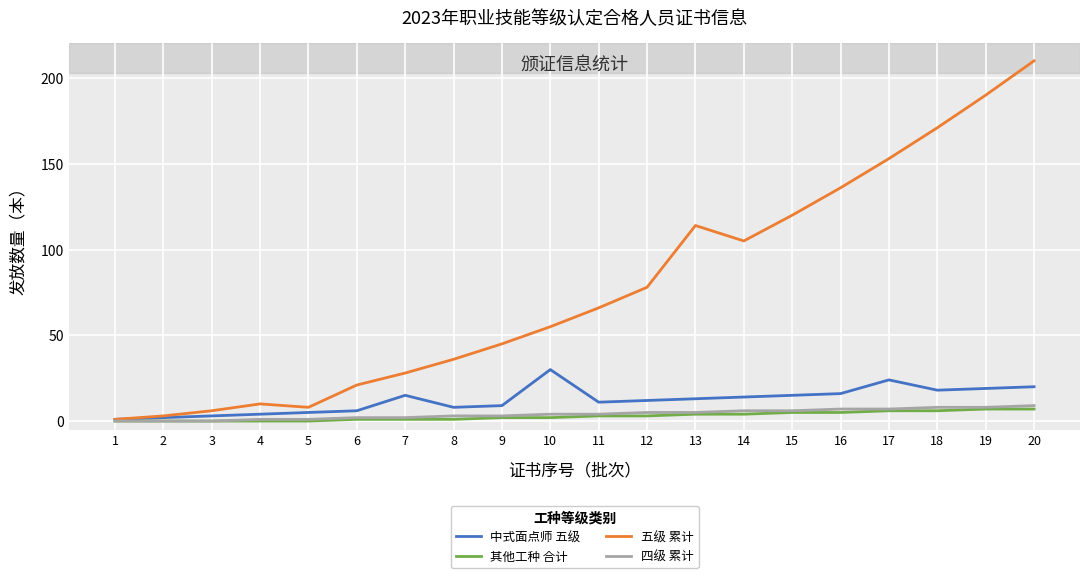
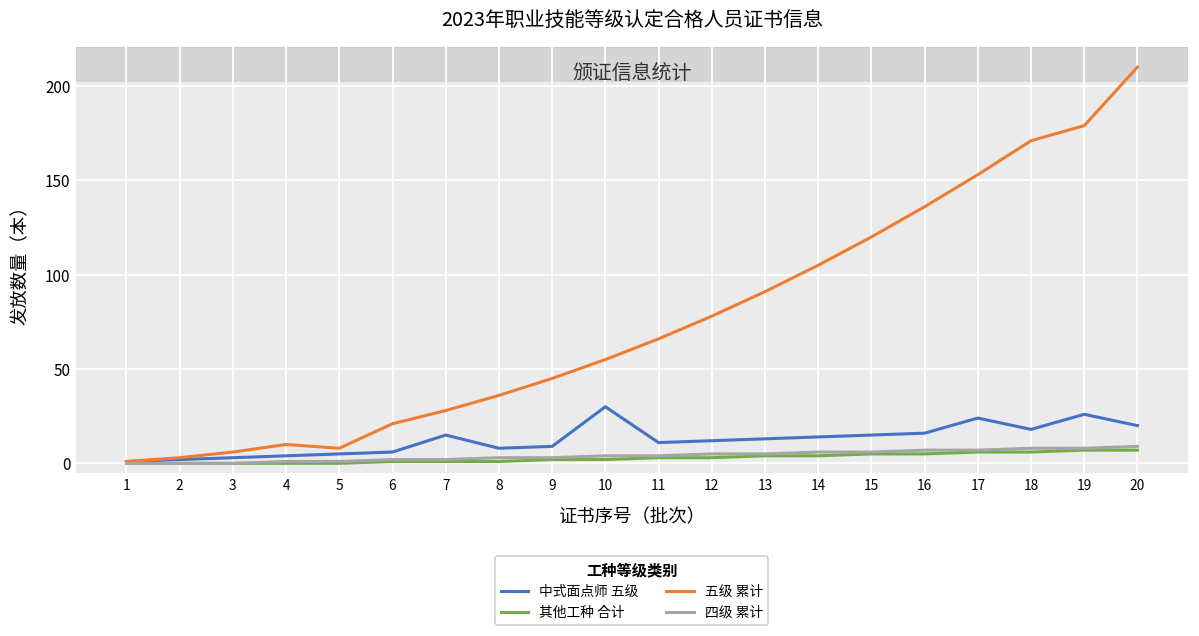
五级 累计, 13: 114 -> 91
中式面点师 五级, 19: 19 -> 26
五级 累计, 19: 190 -> 179
